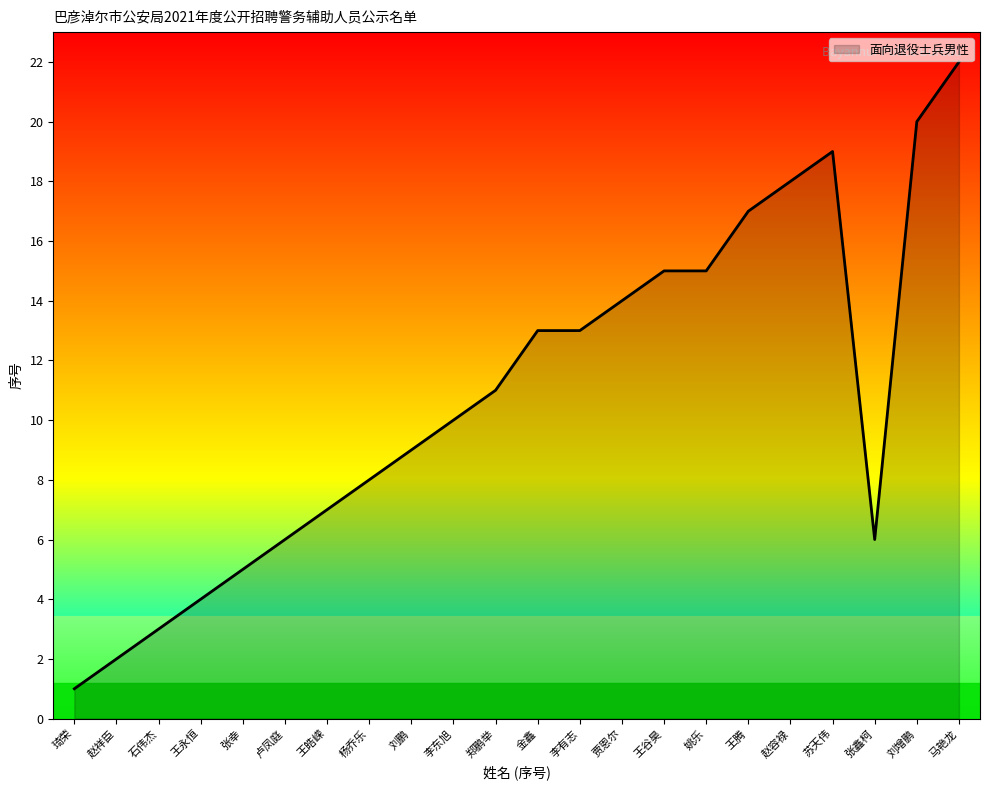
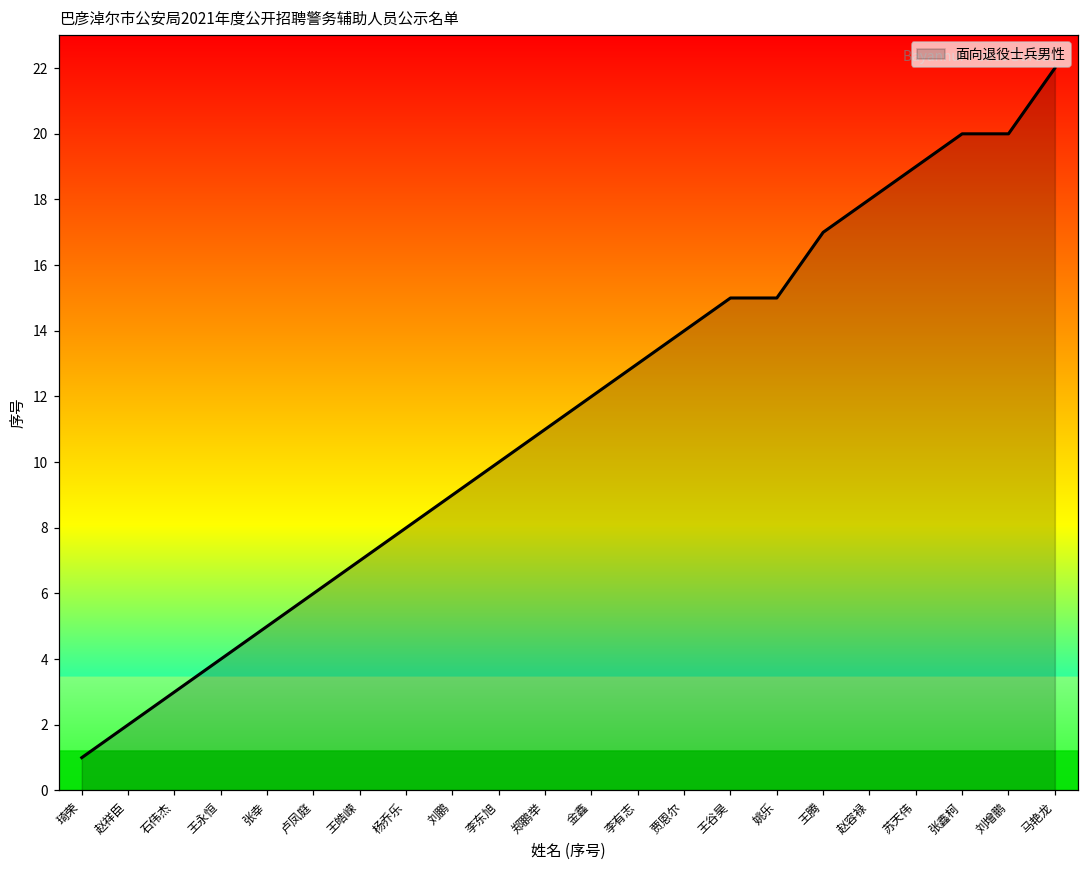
金鑫: 13 -> 12
张鑫柯: 6 -> 20
